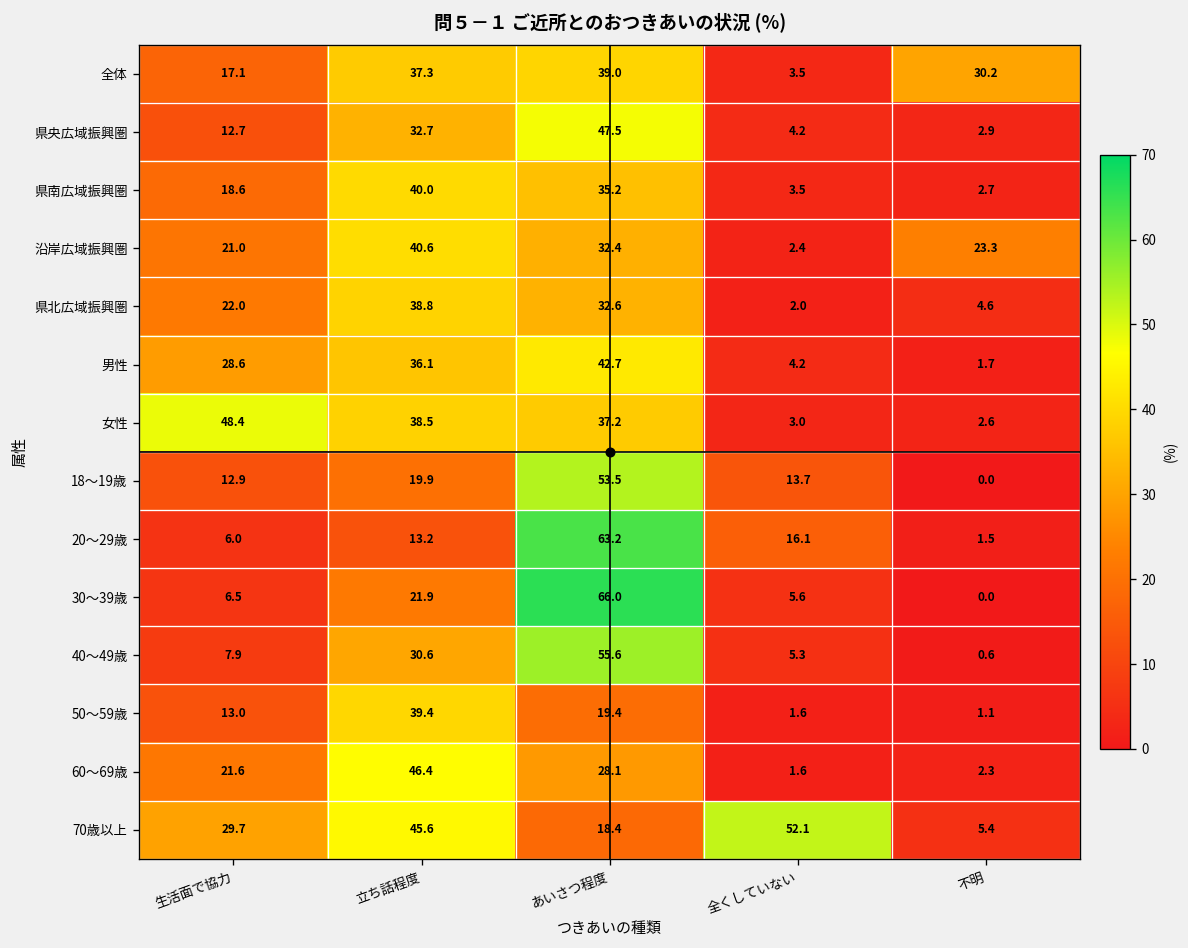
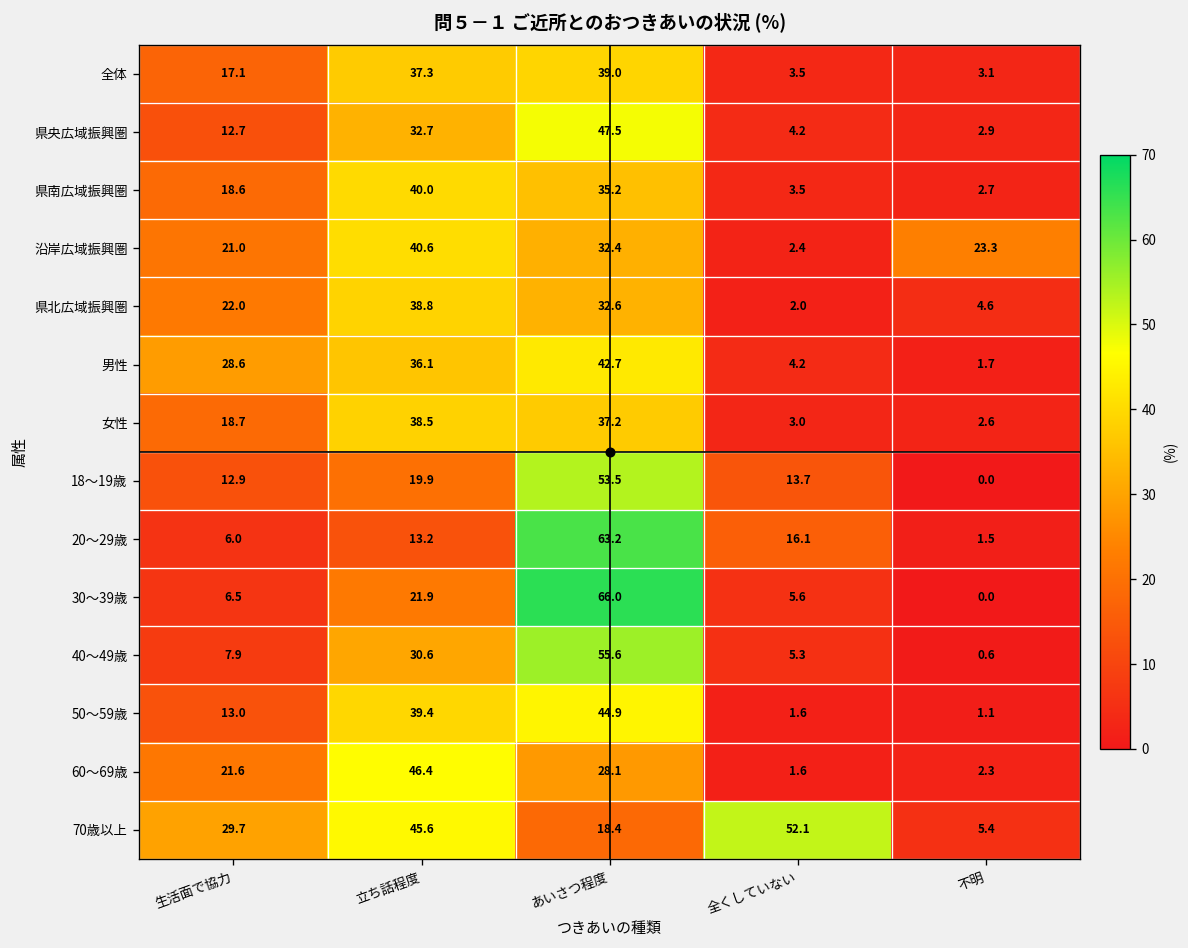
全体, 不明: 30.2 -> 3.1
女性, 生活面で協力: 48.4 -> 18.7
50～59歳, あいさつ程度: 19.4 -> 44.9
